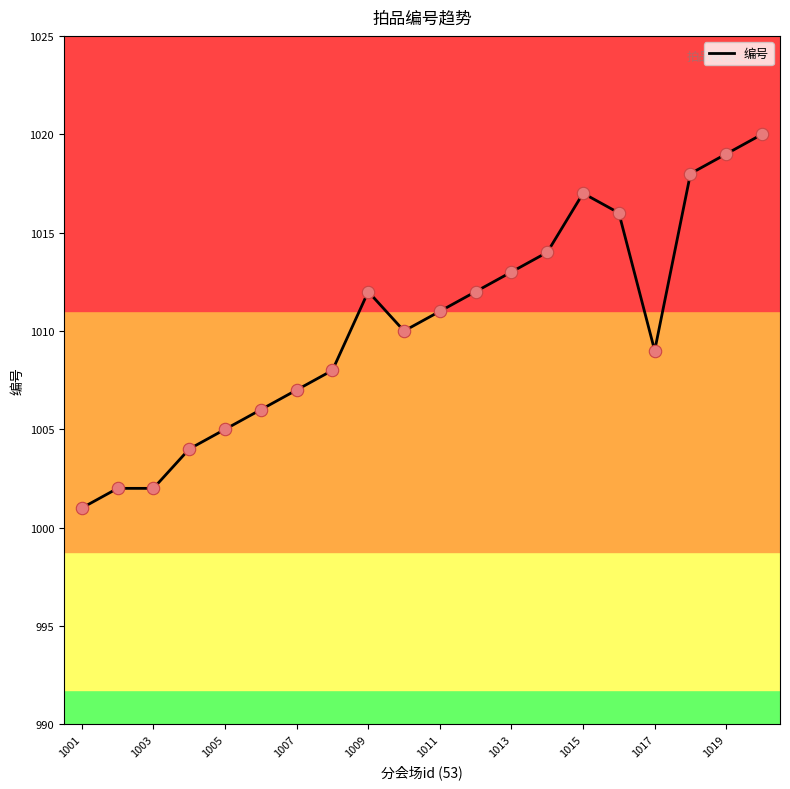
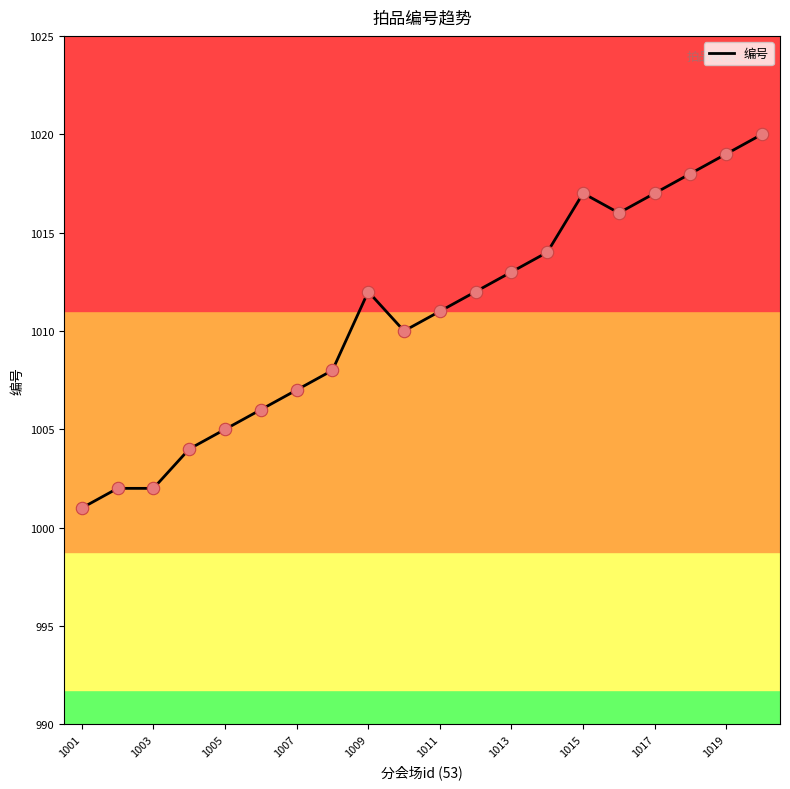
1017: 1009 -> 1017
